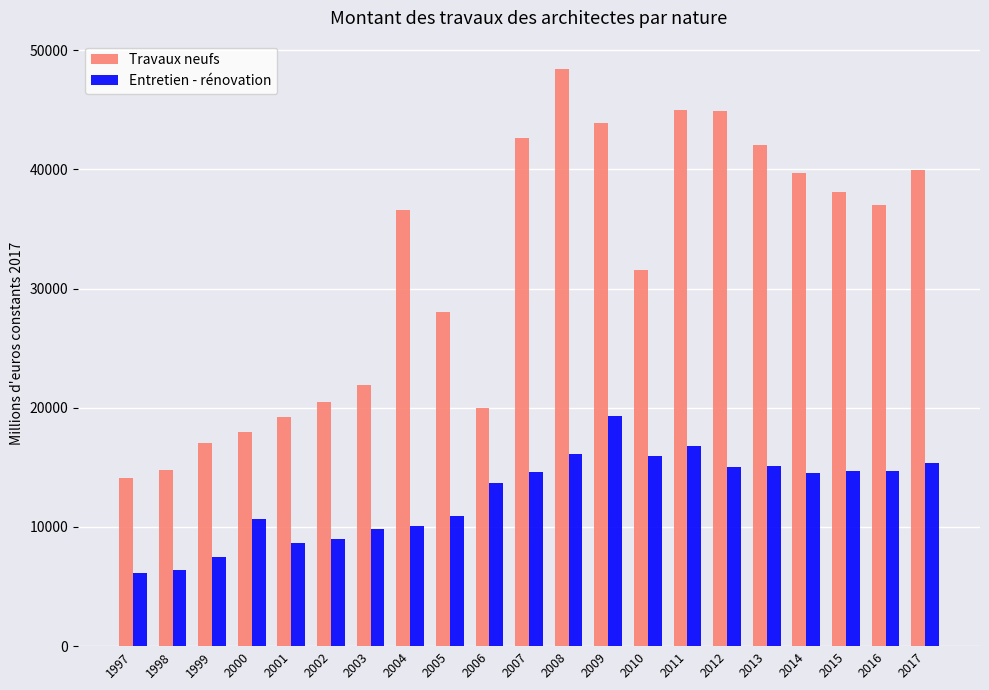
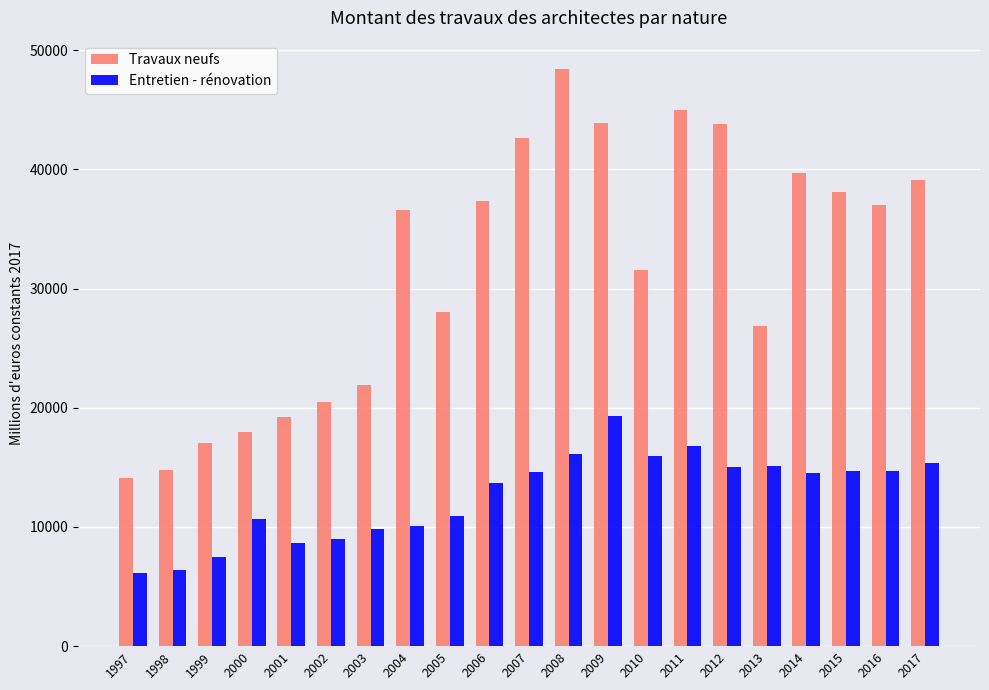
Travaux neufs, 2006: 20000 -> 37400
Travaux neufs, 2012: 44900 -> 43800
Travaux neufs, 2013: 42000 -> 26800
Travaux neufs, 2017: 39900 -> 39100
